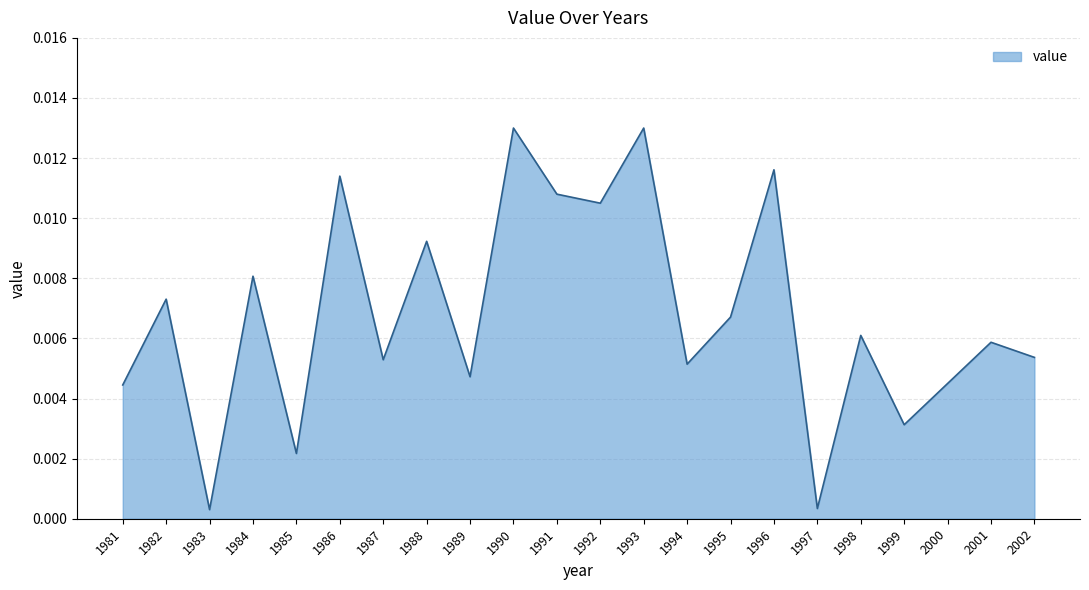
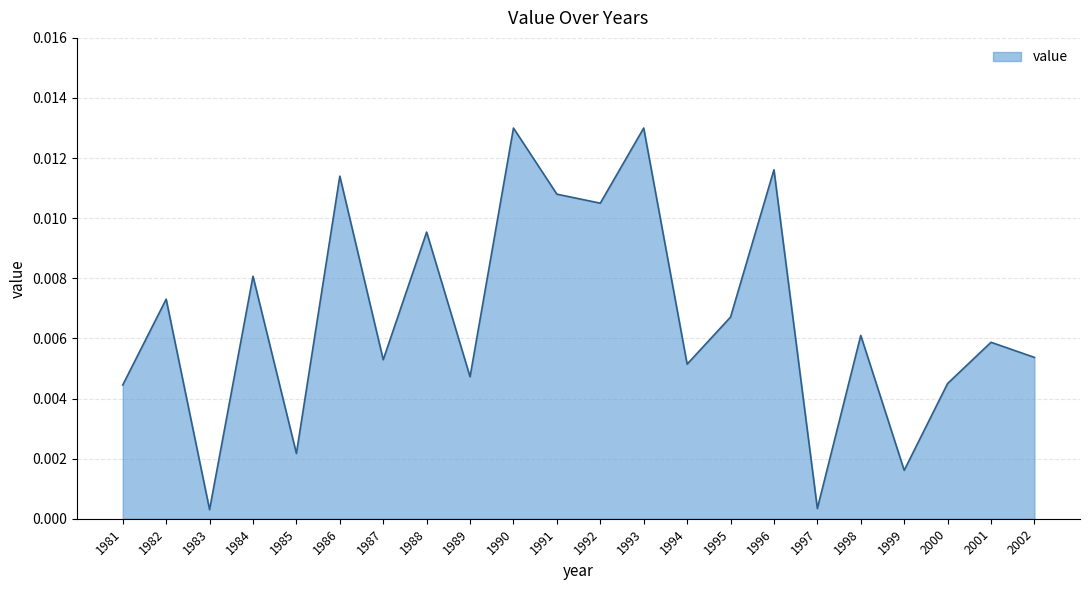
1988: 0.0092 -> 0.0095
1999: 0.0031 -> 0.0016
